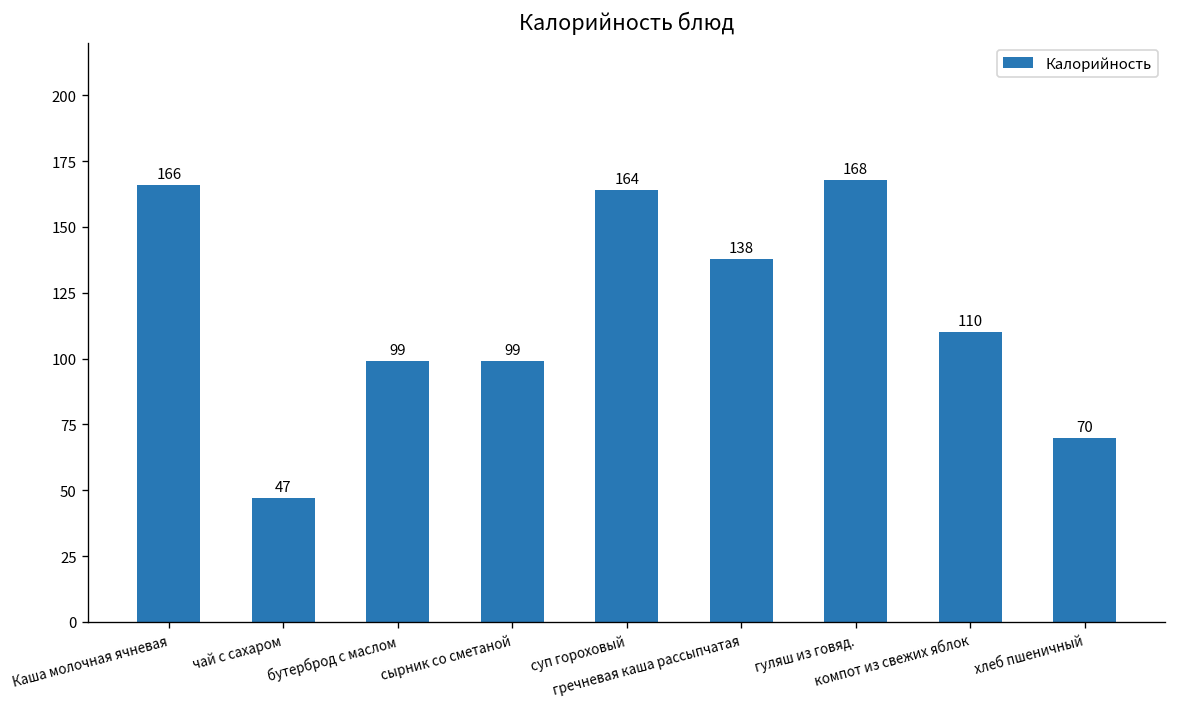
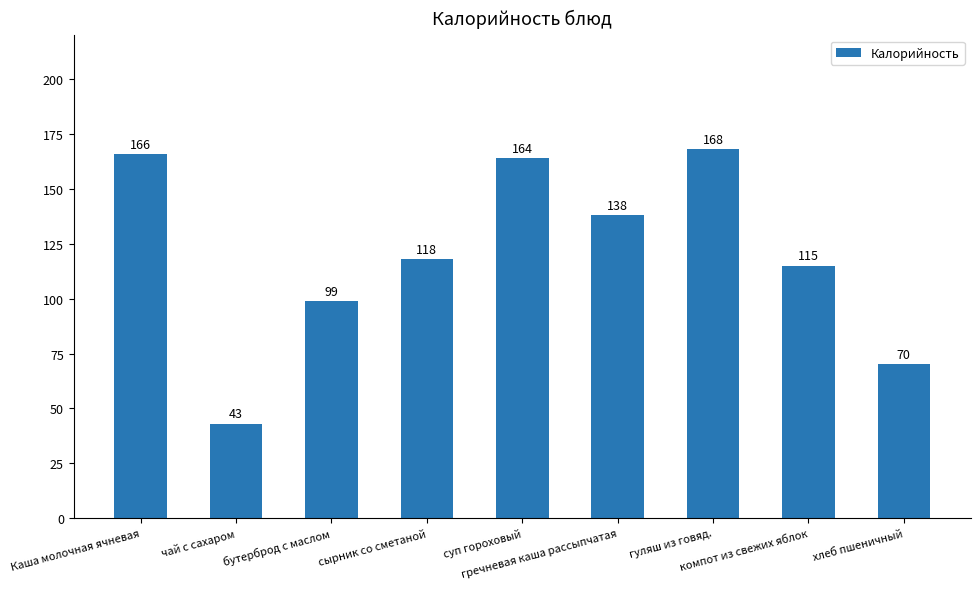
чай с сахаром: 47 -> 43
сырник со сметаной: 99 -> 118
компот из свежих яблок: 110 -> 115
